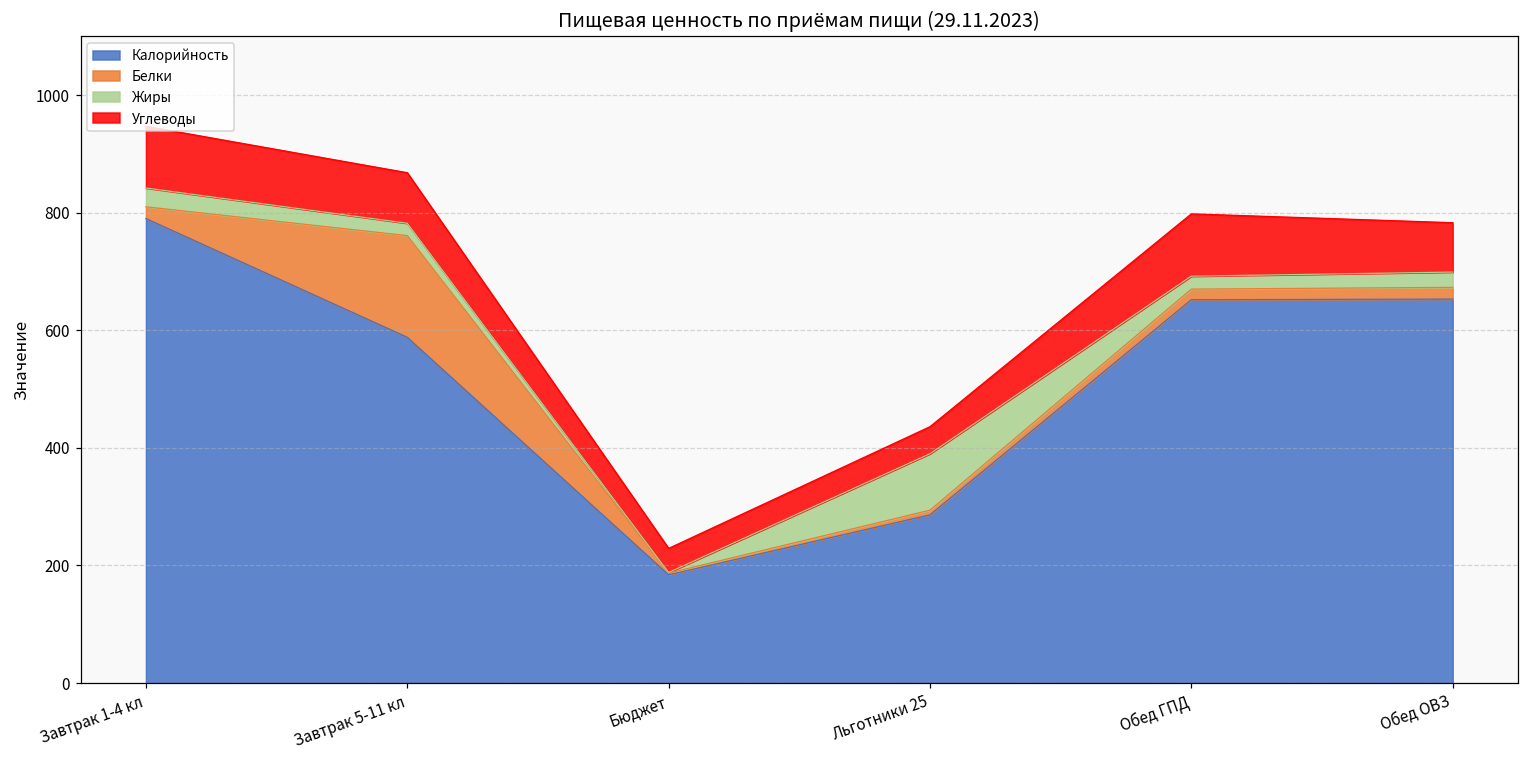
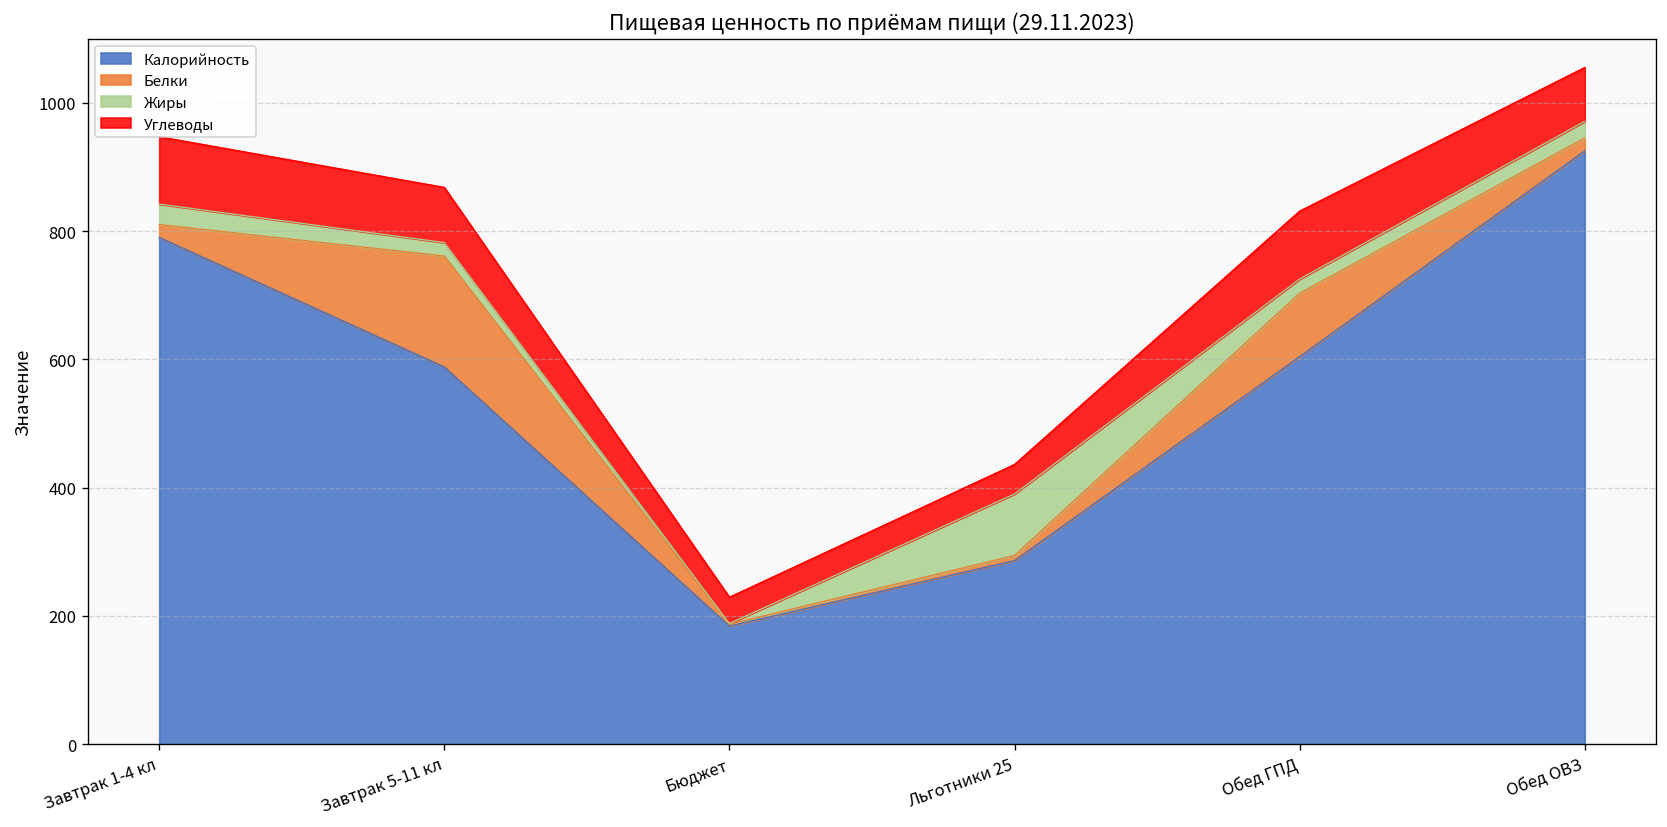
Калорийность, Обед ГПД: 650 -> 600
Белки, Обед ГПД: 20 -> 100
Калорийность, Обед ОВЗ: 650 -> 930
